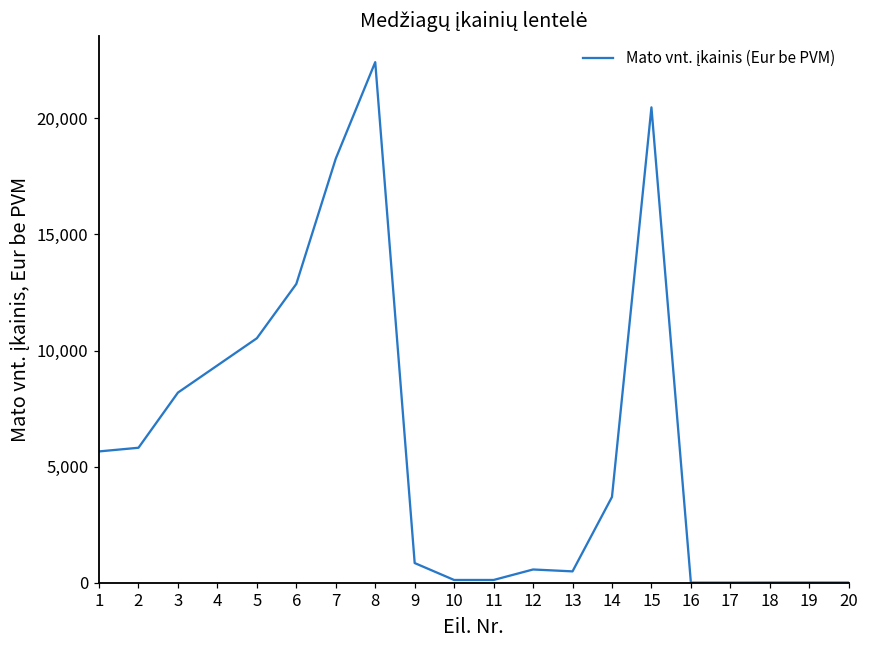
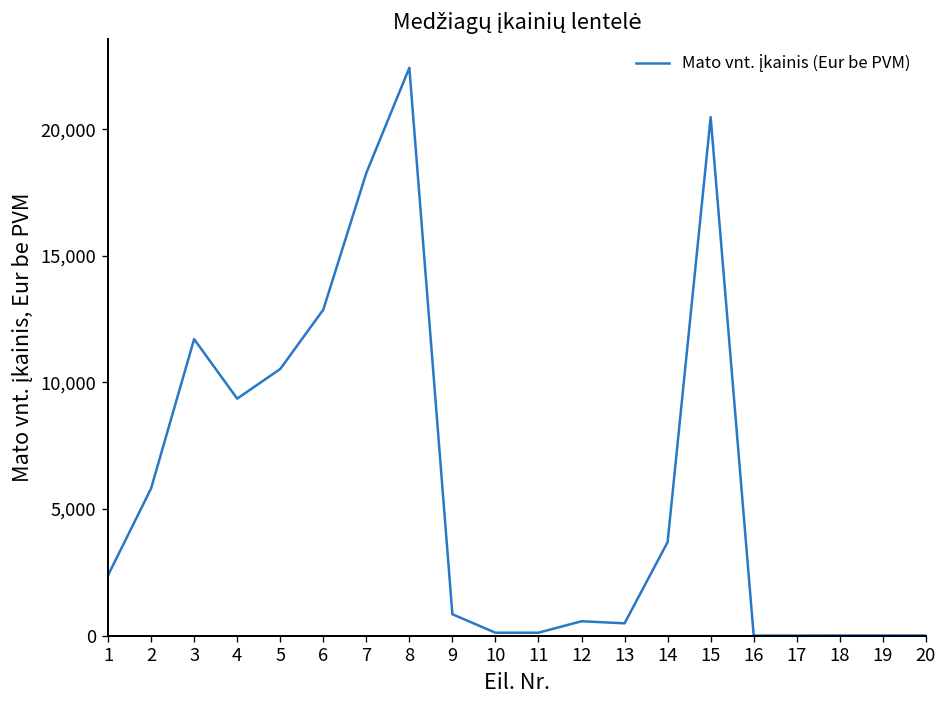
1: 5,700 -> 2,400
3: 8,200 -> 11,700
